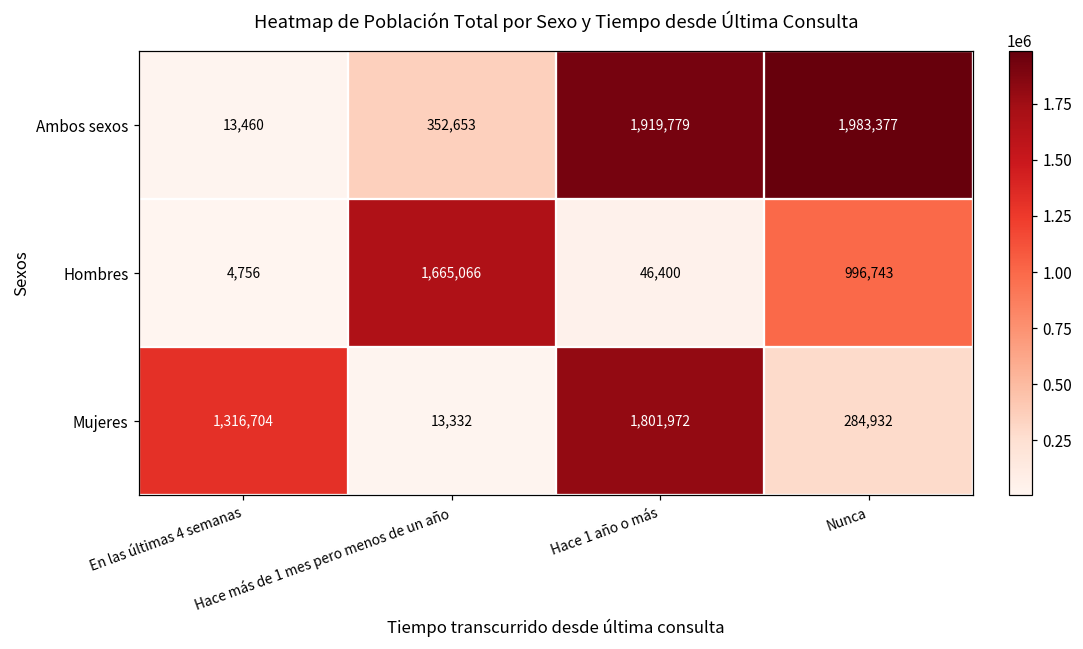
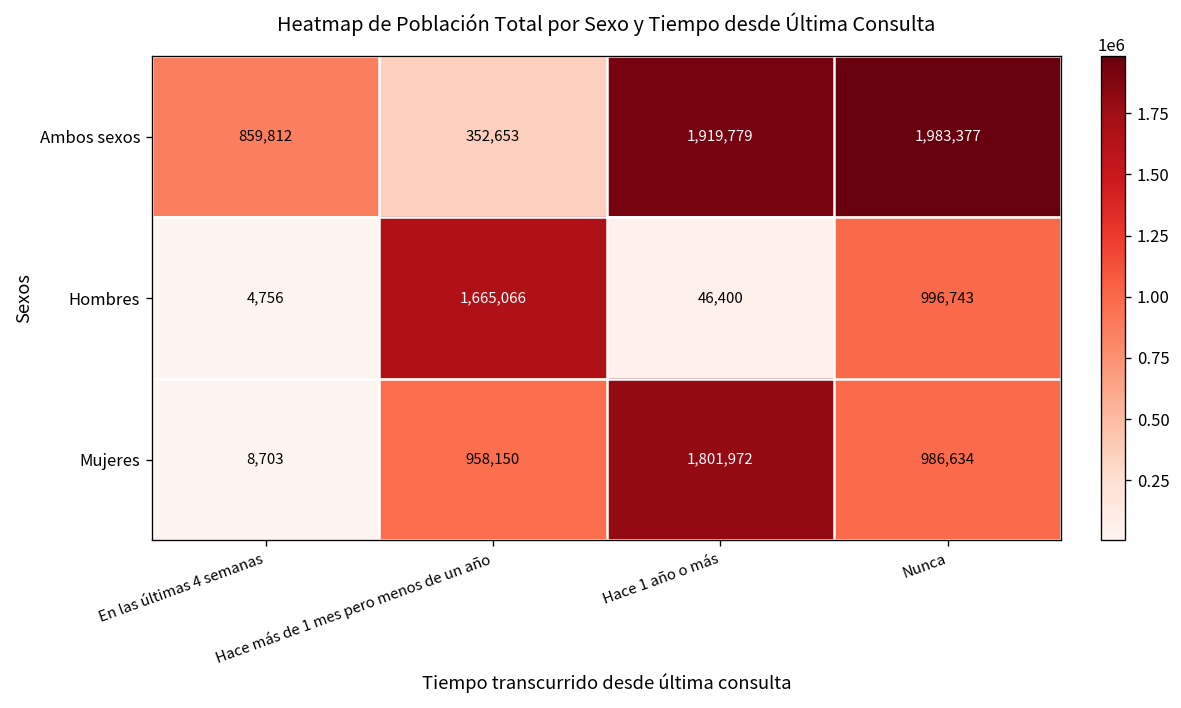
Ambos sexos, En las últimas 4 semanas: 13,460 -> 859,812
Mujeres, En las últimas 4 semanas: 1,316,704 -> 8,703
Mujeres, Hace más de 1 mes pero menos de un año: 13,332 -> 958,150
Mujeres, Nunca: 284,932 -> 986,634
